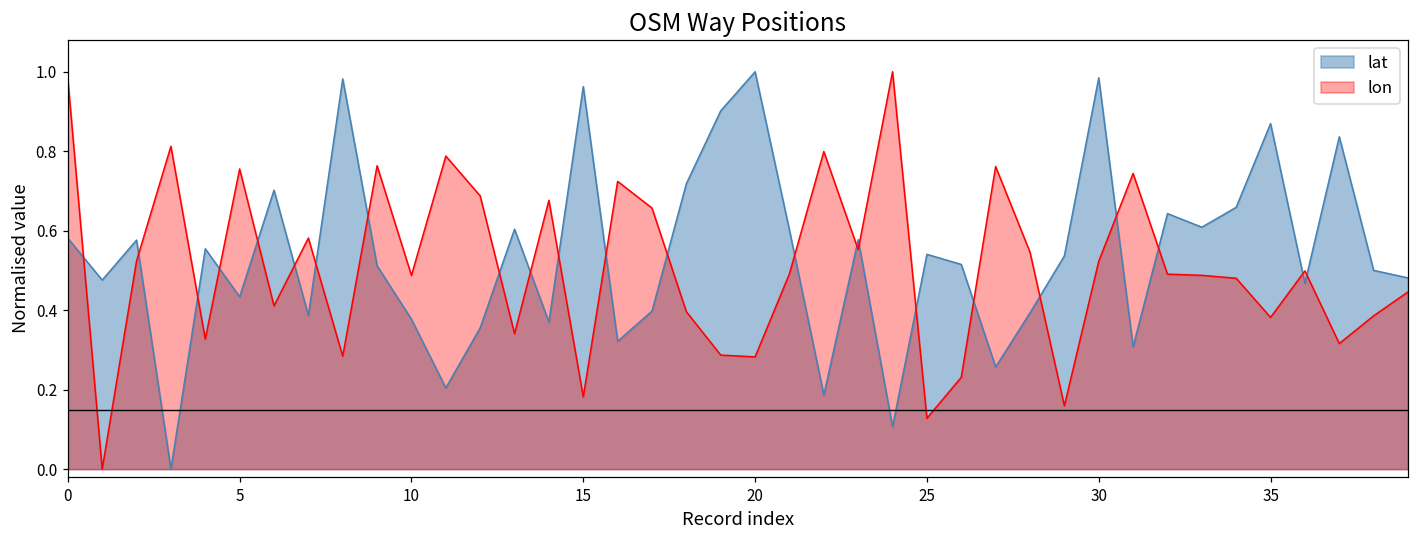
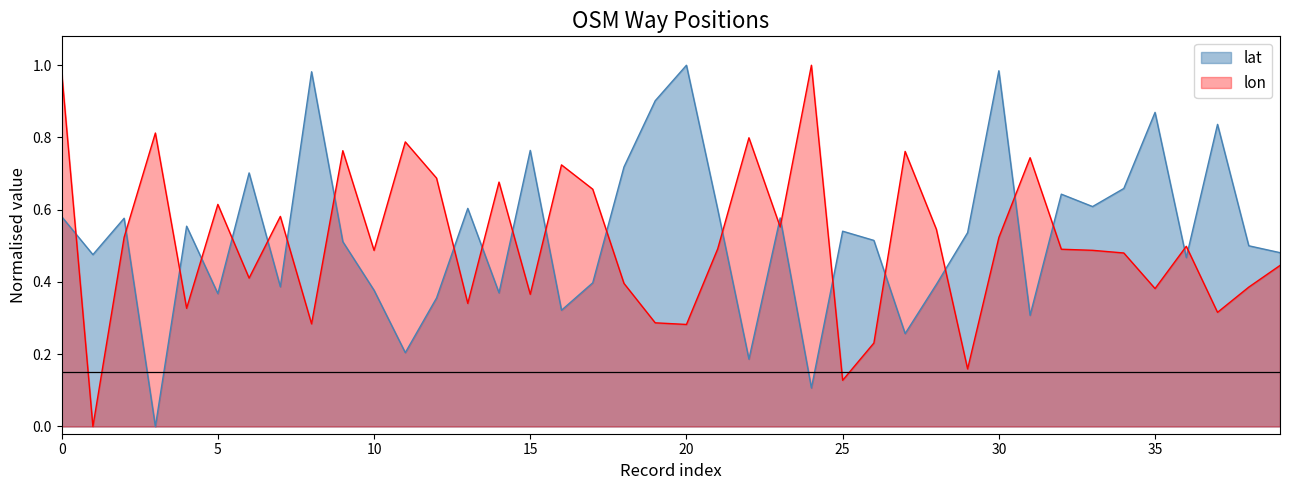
lat, 5: 0.43 -> 0.37
lon, 5: 0.76 -> 0.61
lat, 15: 0.96 -> 0.76
lon, 15: 0.18 -> 0.37
